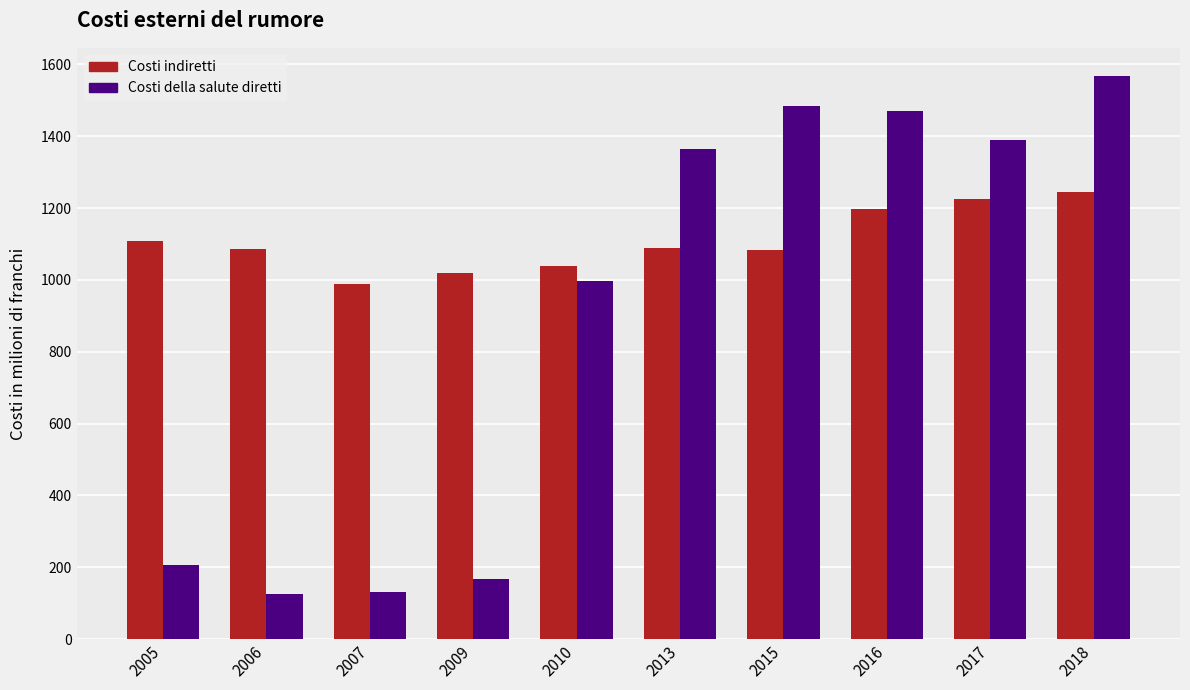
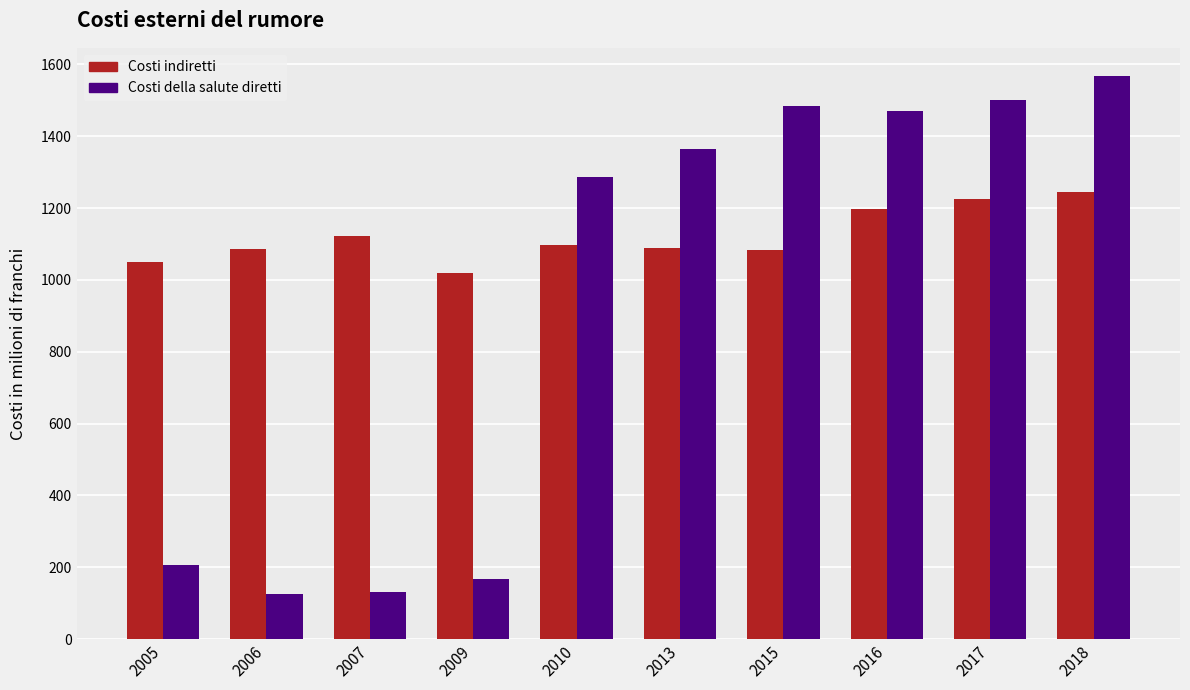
Costi indiretti, 2005: 1110 -> 1050
Costi indiretti, 2007: 990 -> 1120
Costi indiretti, 2010: 1040 -> 1100
Costi della salute diretti, 2010: 1000 -> 1290
Costi della salute diretti, 2017: 1390 -> 1500
